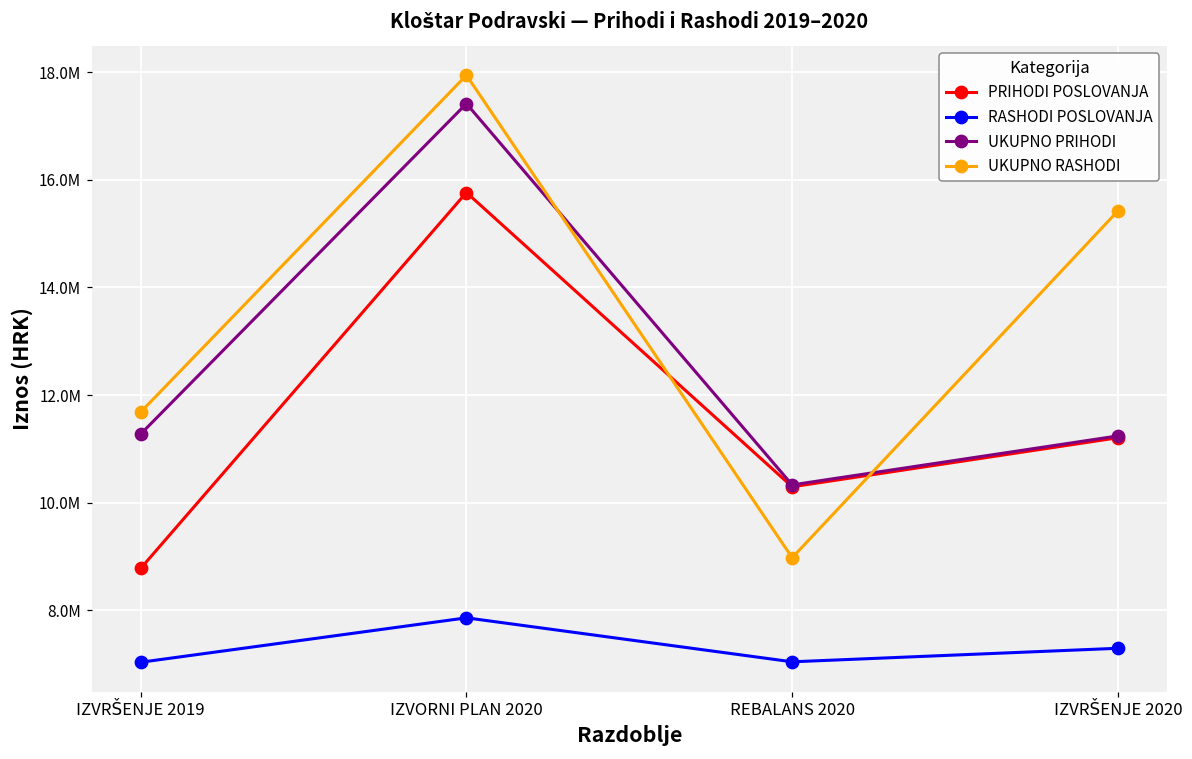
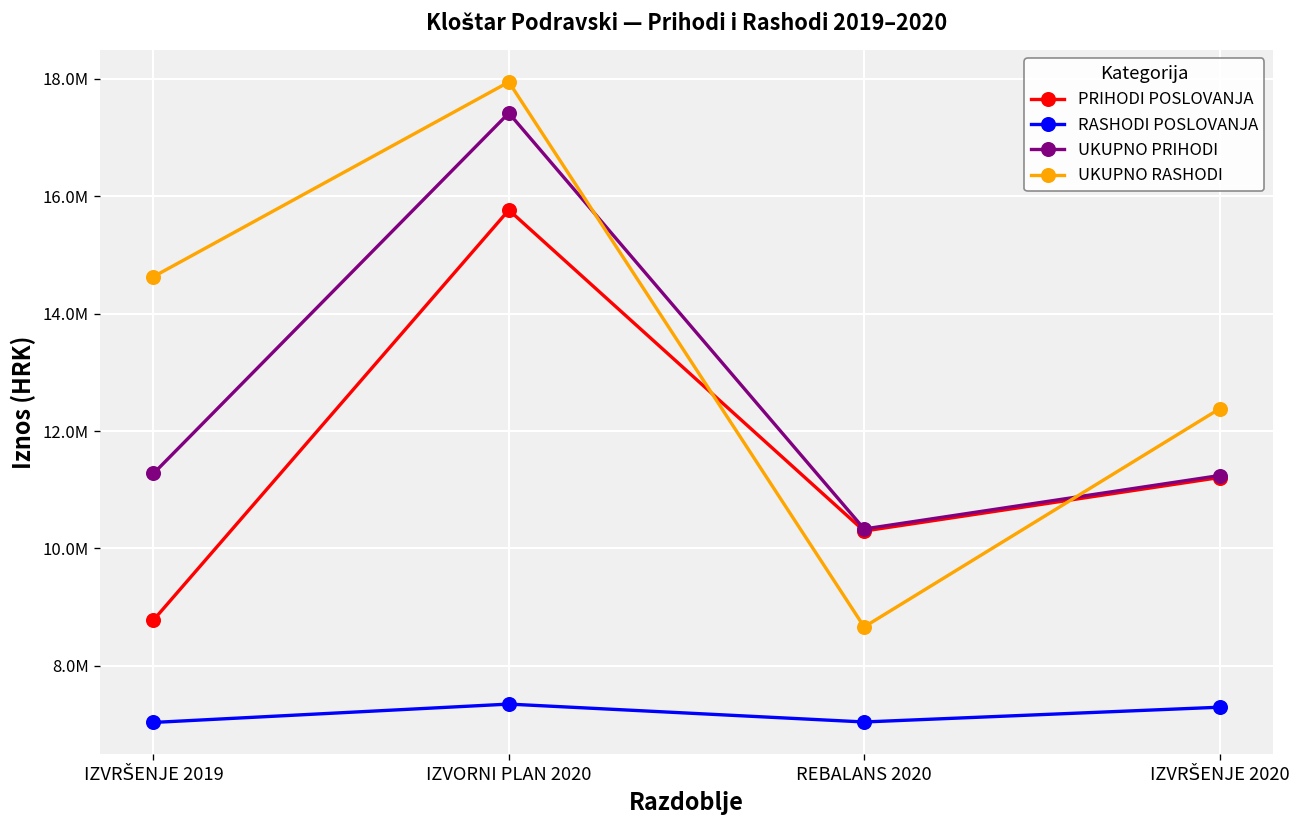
UKUPNO RASHODI, IZVRŠENJE 2019: 11700000 -> 14600000
RASHODI POSLOVANJA, IZVORNI PLAN 2020: 7900000 -> 7300000
UKUPNO RASHODI, REBALANS 2020: 9000000 -> 8700000
UKUPNO RASHODI, IZVRŠENJE 2020: 15400000 -> 12400000
